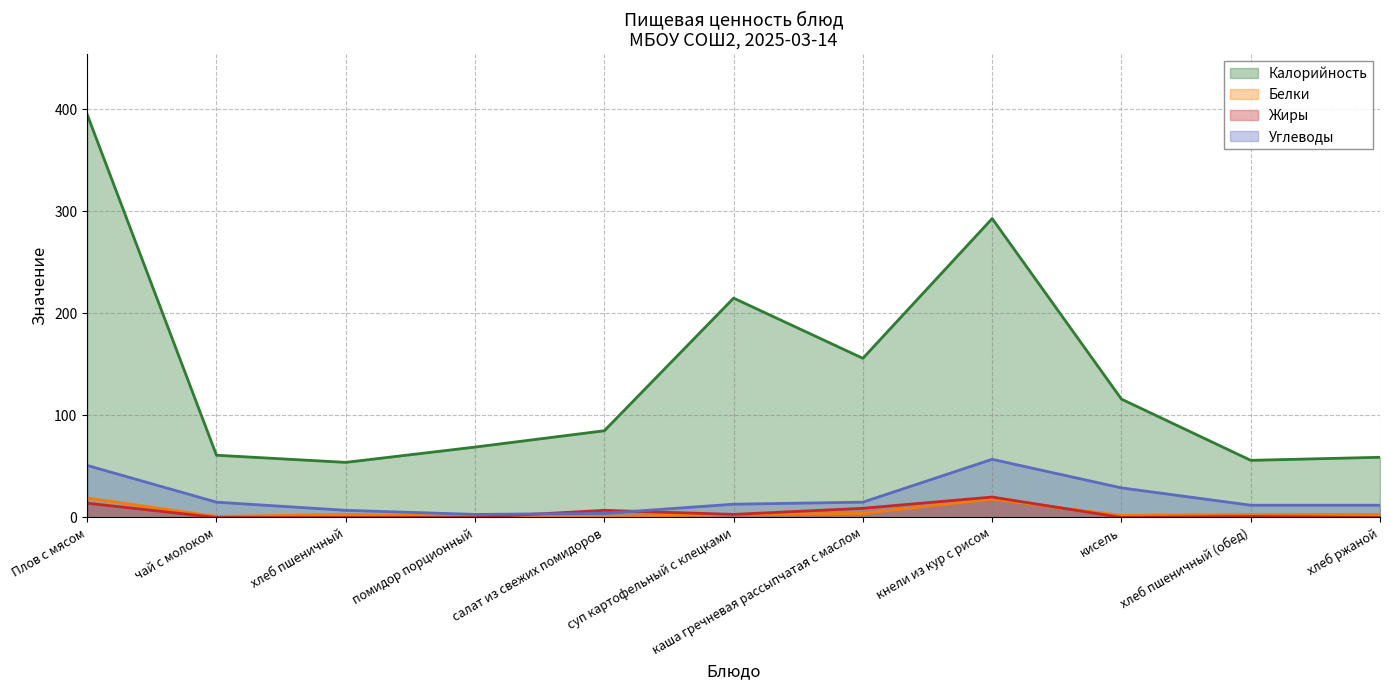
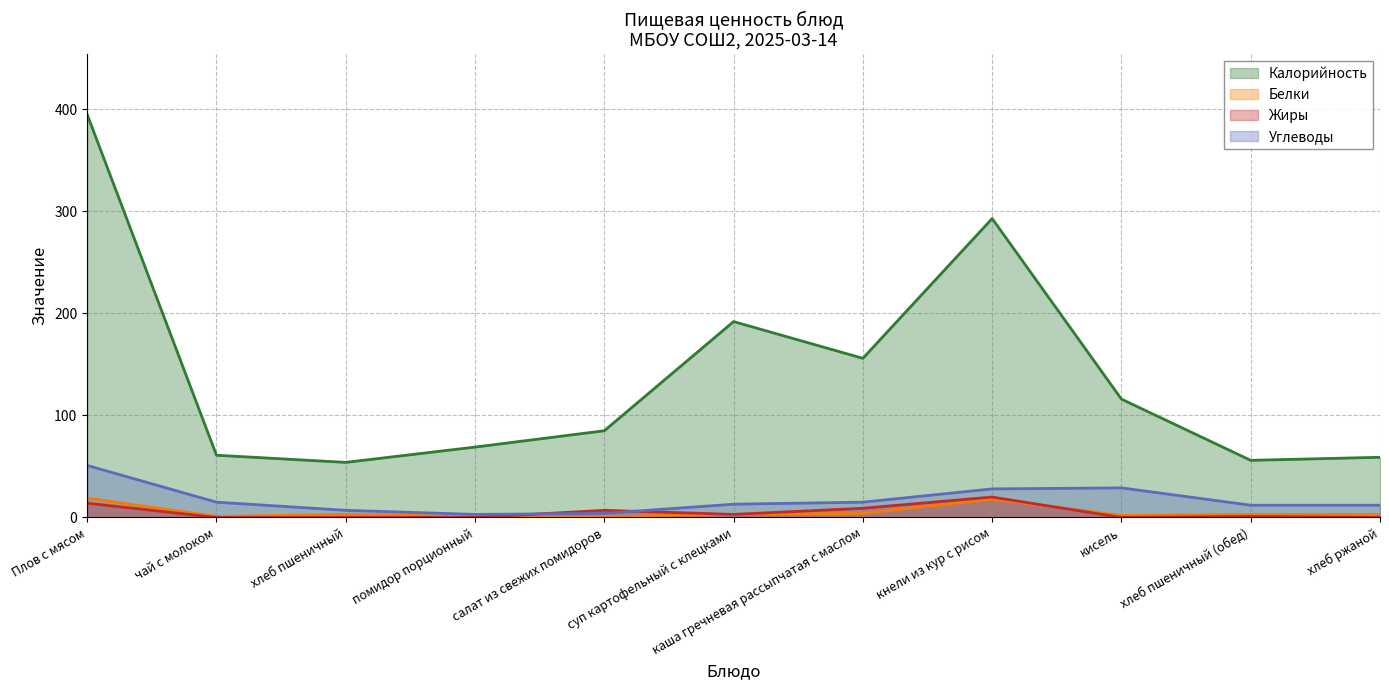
Калорийность, суп картофельный с клецками: 215 -> 192
Углеводы, кнели из кур с рисом: 57 -> 28
